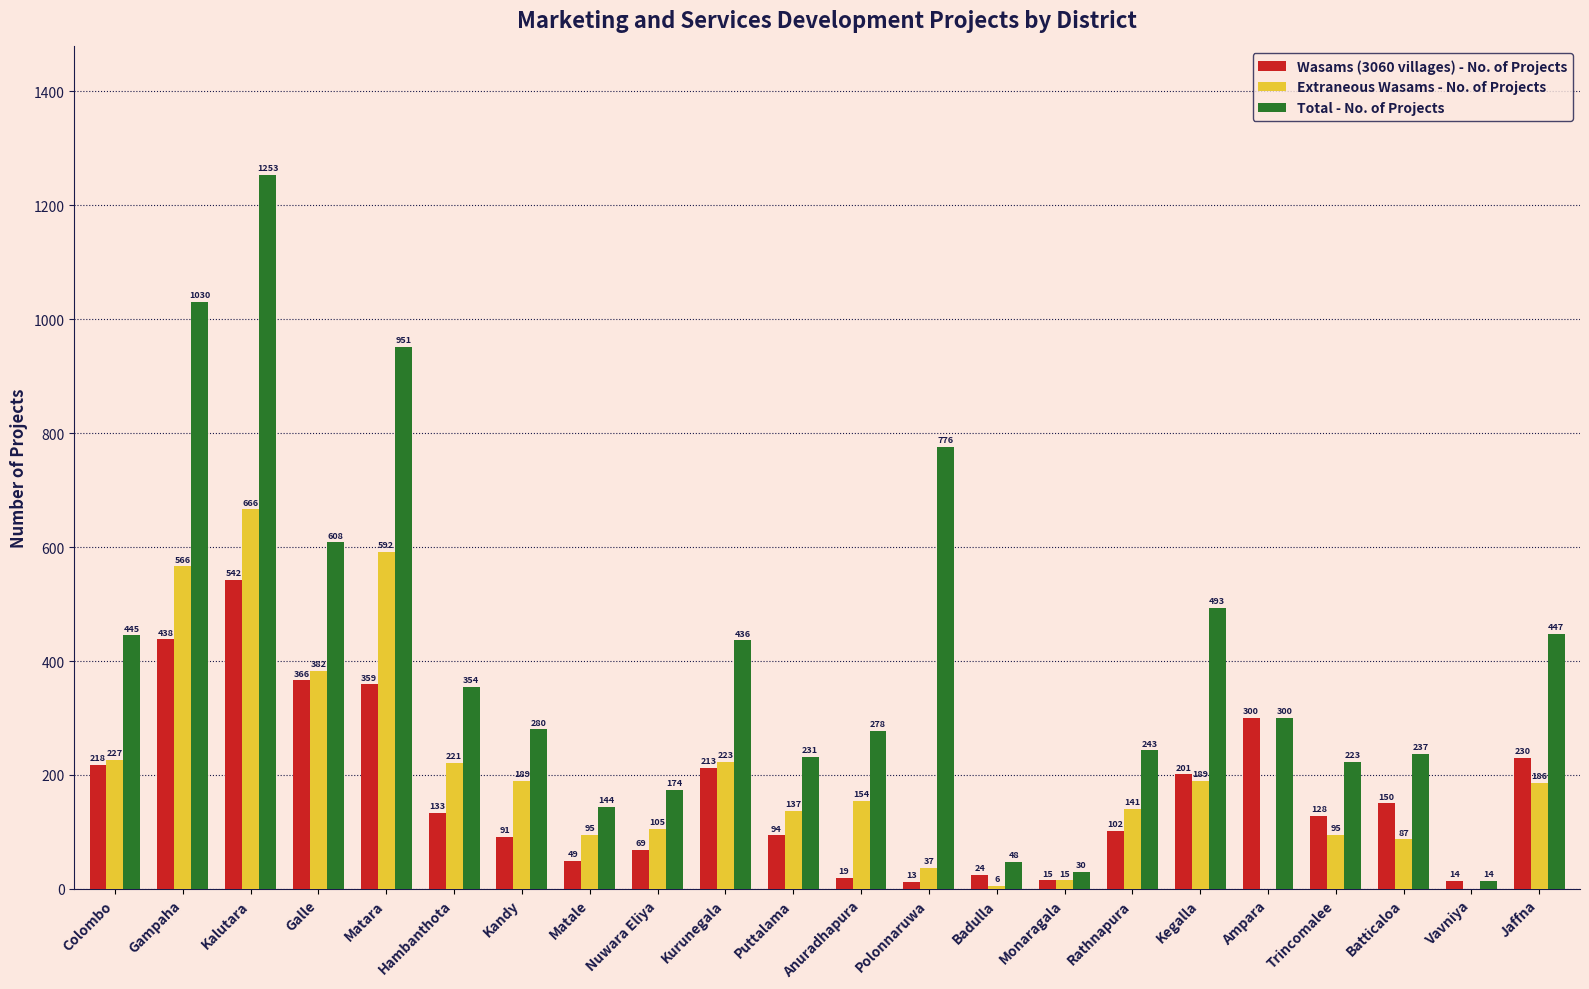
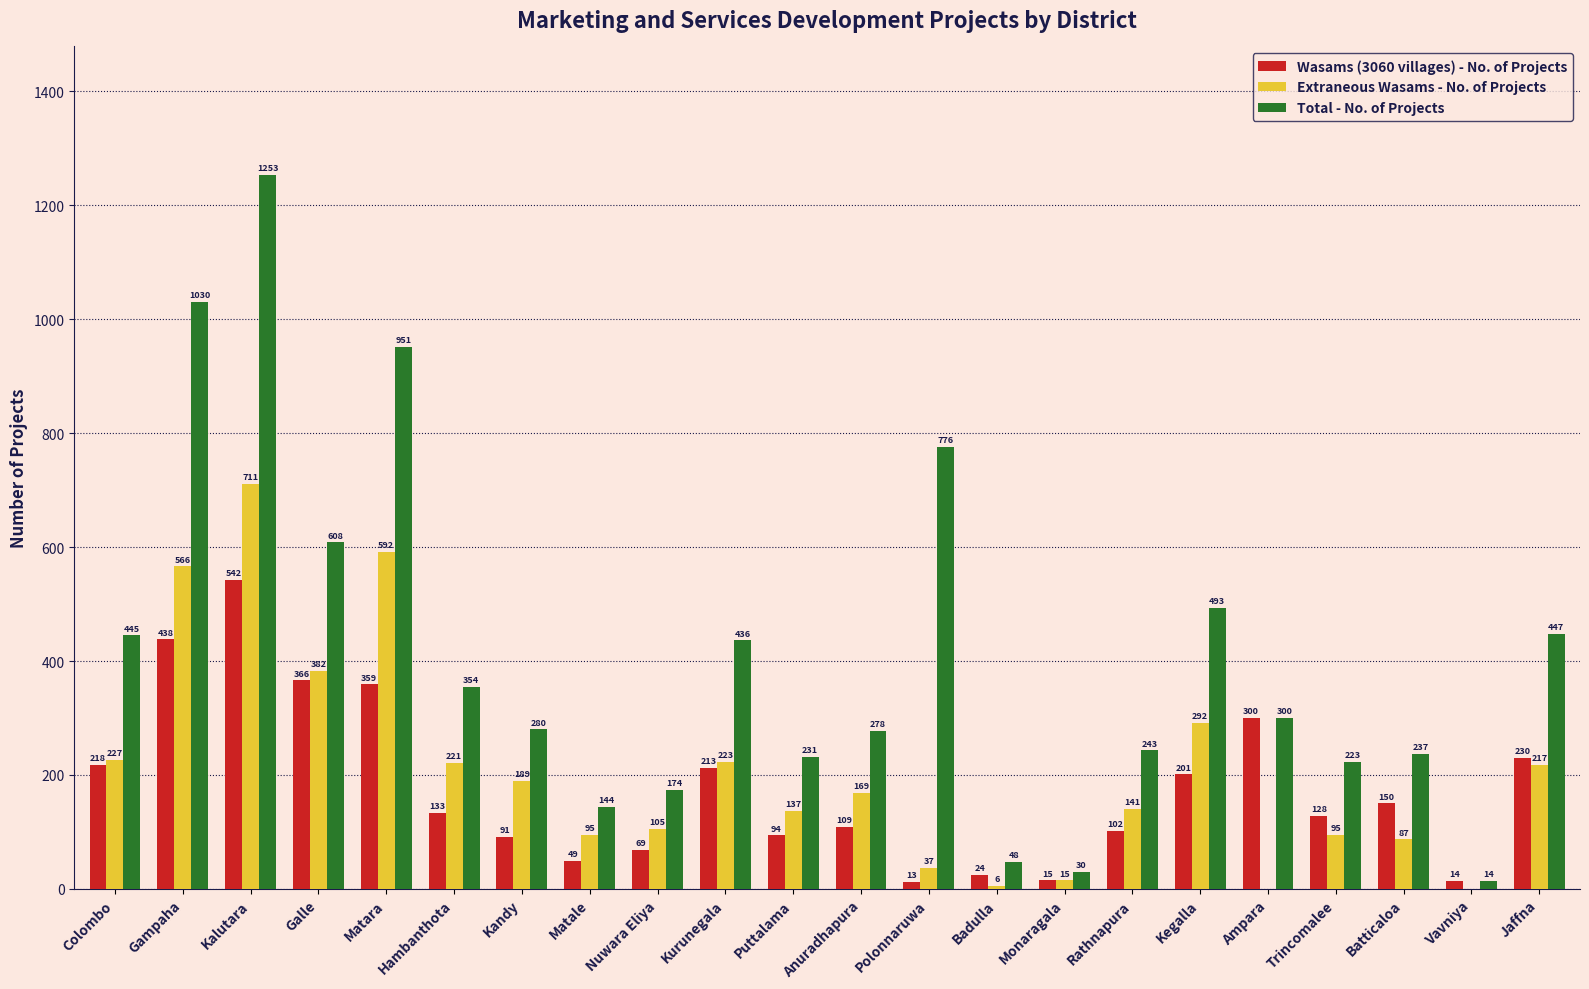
Extraneous Wasams - No. of Projects, Kalutara: 666 -> 711
Wasams (3060 villages) - No. of Projects, Anuradhapura: 19 -> 109
Extraneous Wasams - No. of Projects, Anuradhapura: 154 -> 169
Extraneous Wasams - No. of Projects, Kegalla: 189 -> 292
Extraneous Wasams - No. of Projects, Jaffna: 186 -> 217
